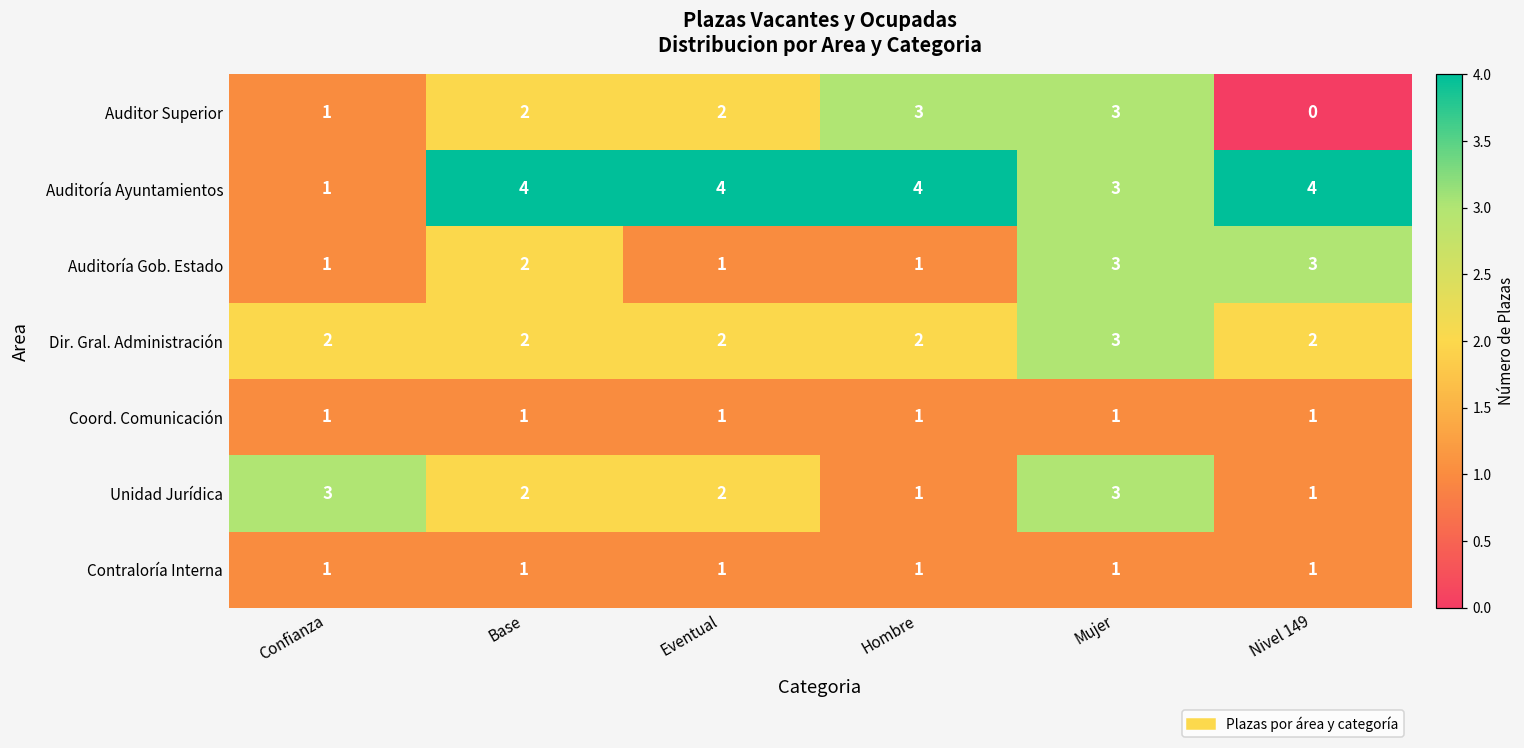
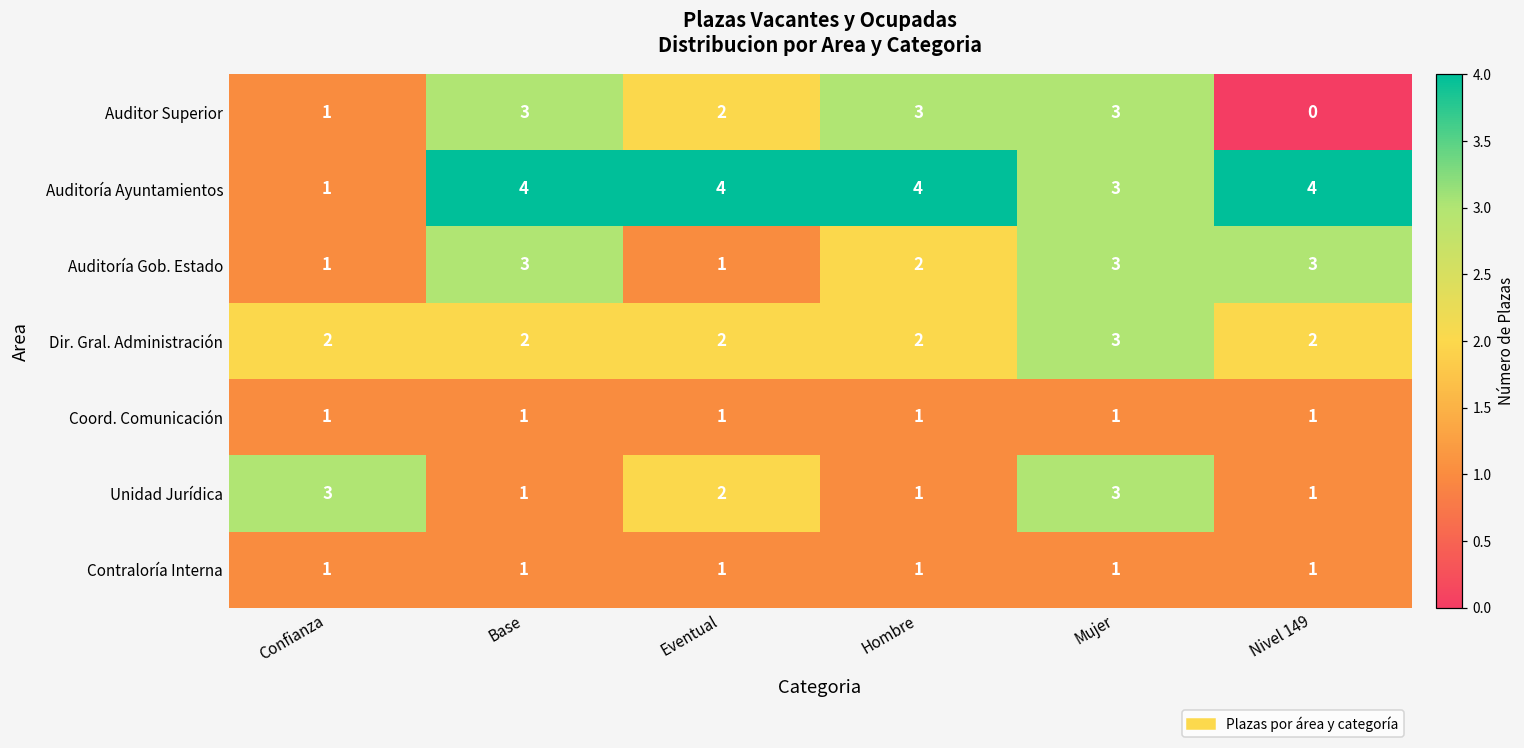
Auditor Superior, Base: 2 -> 3
Auditoría Gob. Estado, Base: 2 -> 3
Auditoría Gob. Estado, Hombre: 1 -> 2
Unidad Jurídica, Base: 2 -> 1
